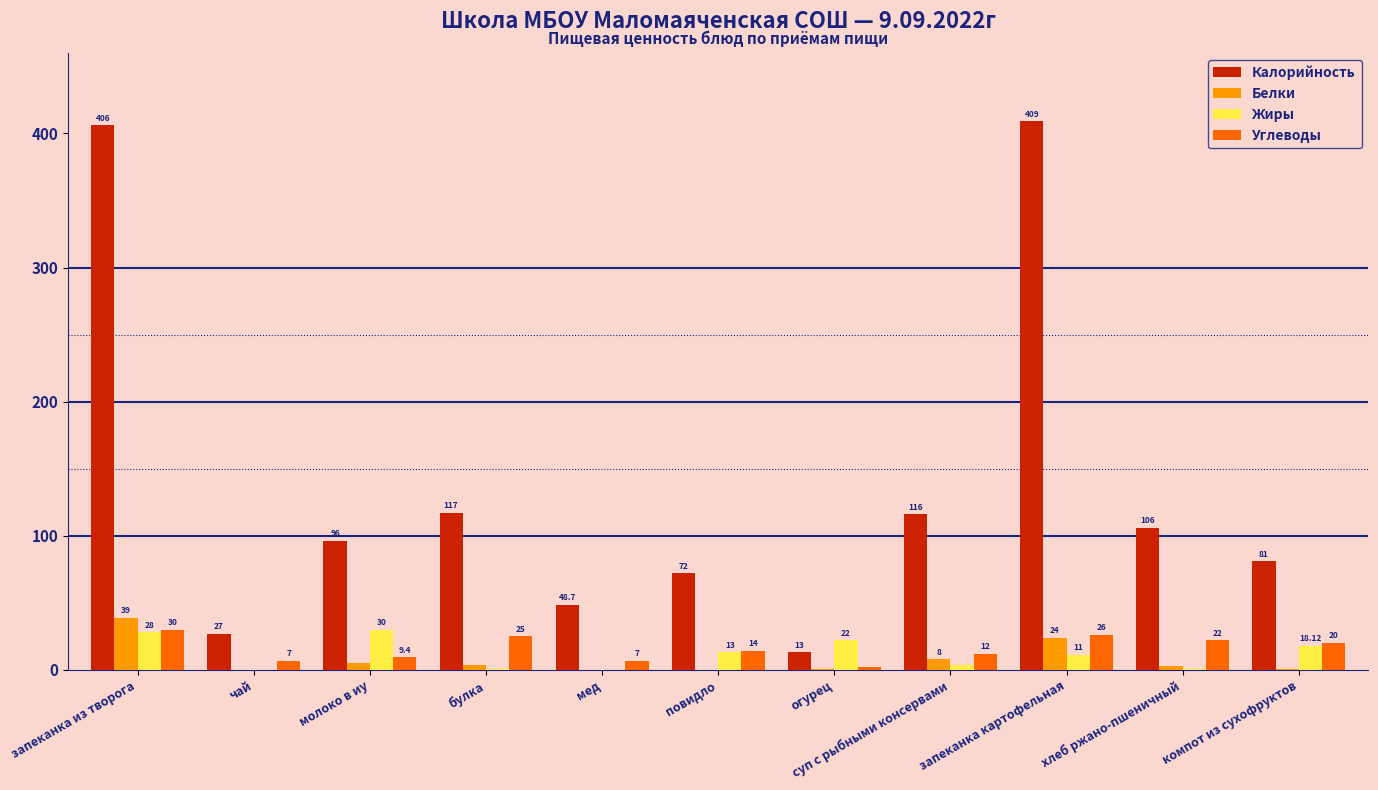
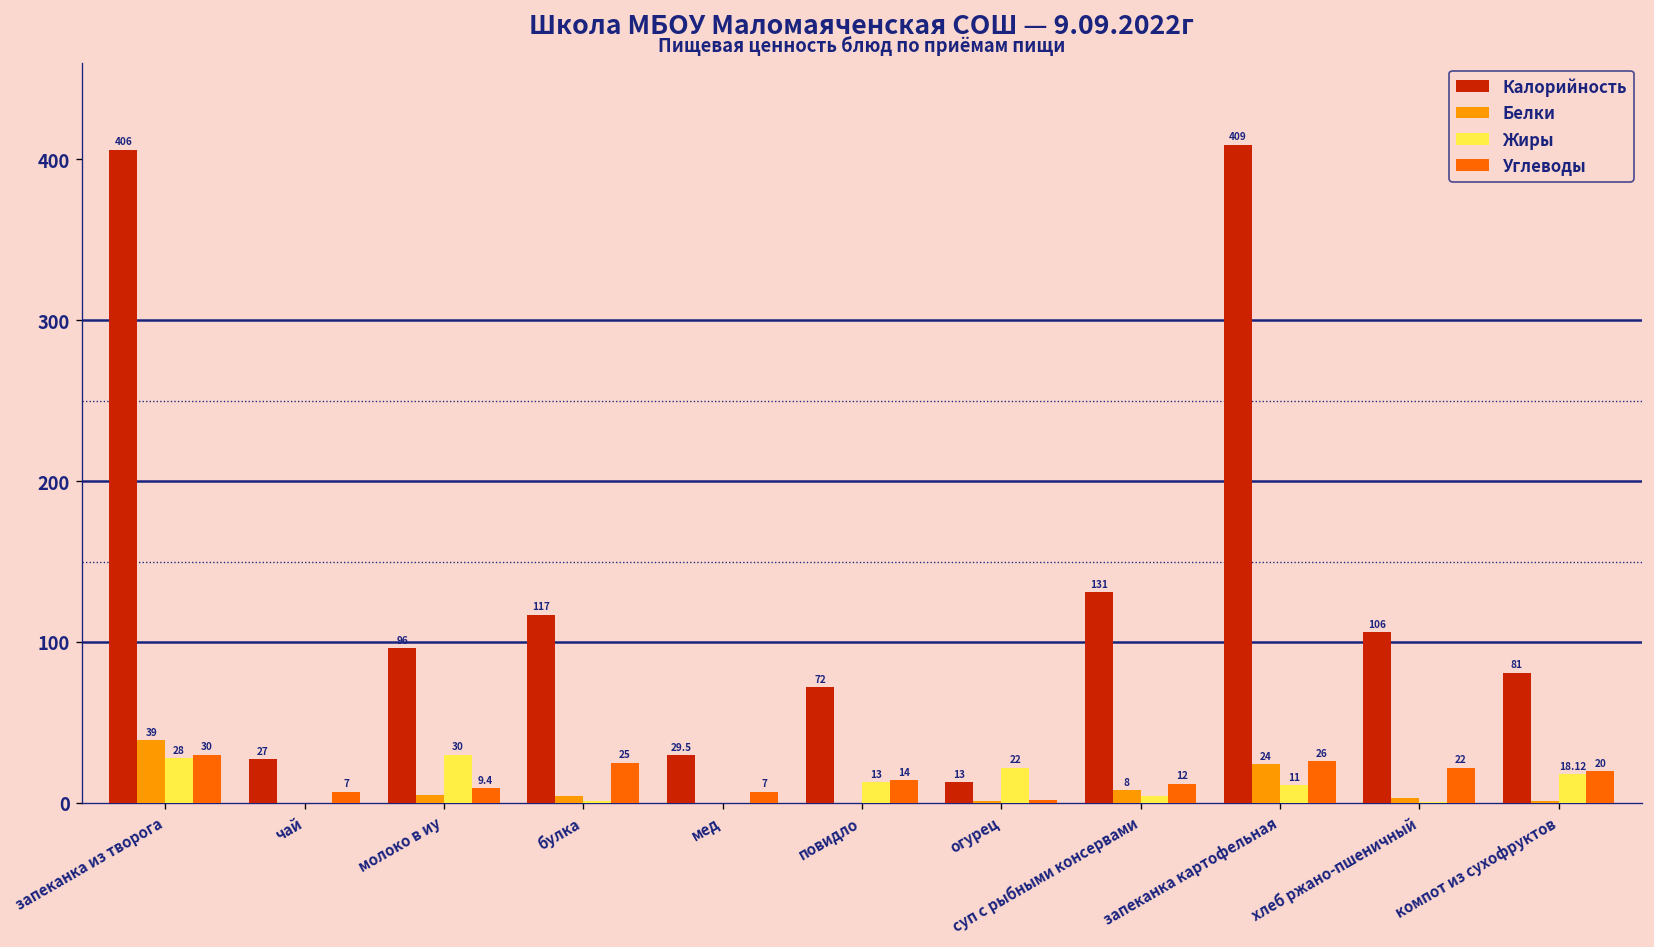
Калорийность, мед: 48.7 -> 29.5
Калорийность, суп с рыбными консервами: 116 -> 131
